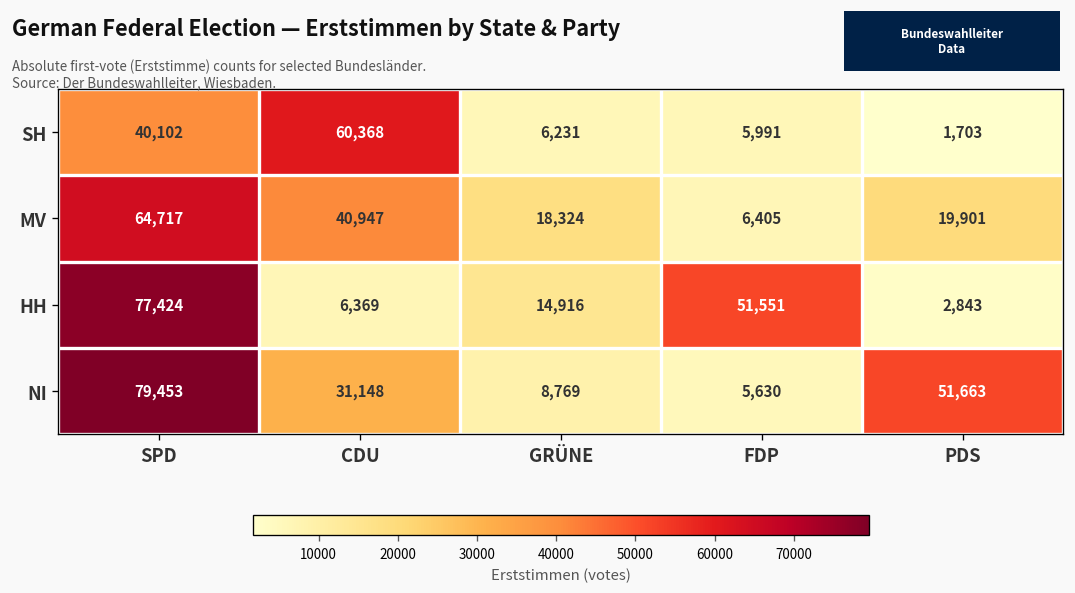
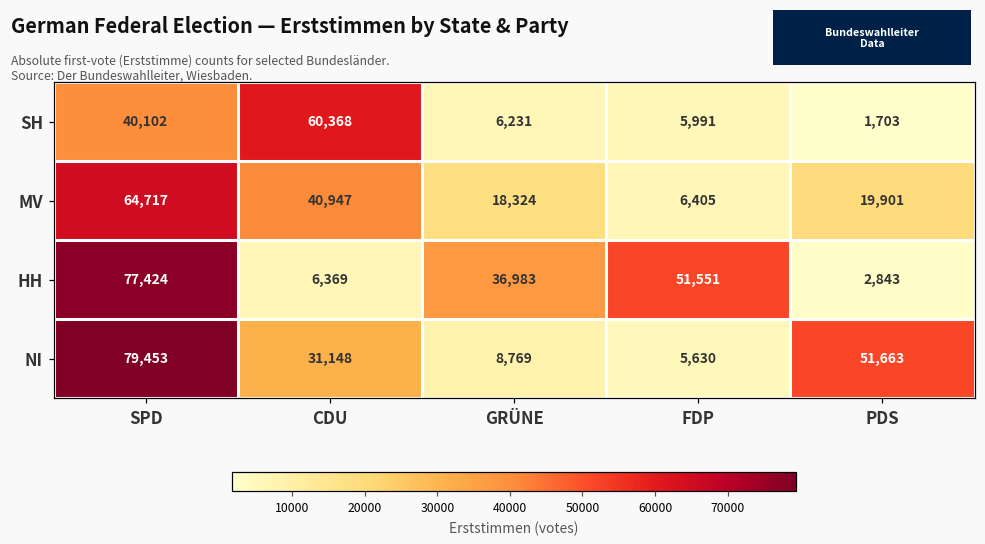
HH, GRÜNE: 14,916 -> 36,983
